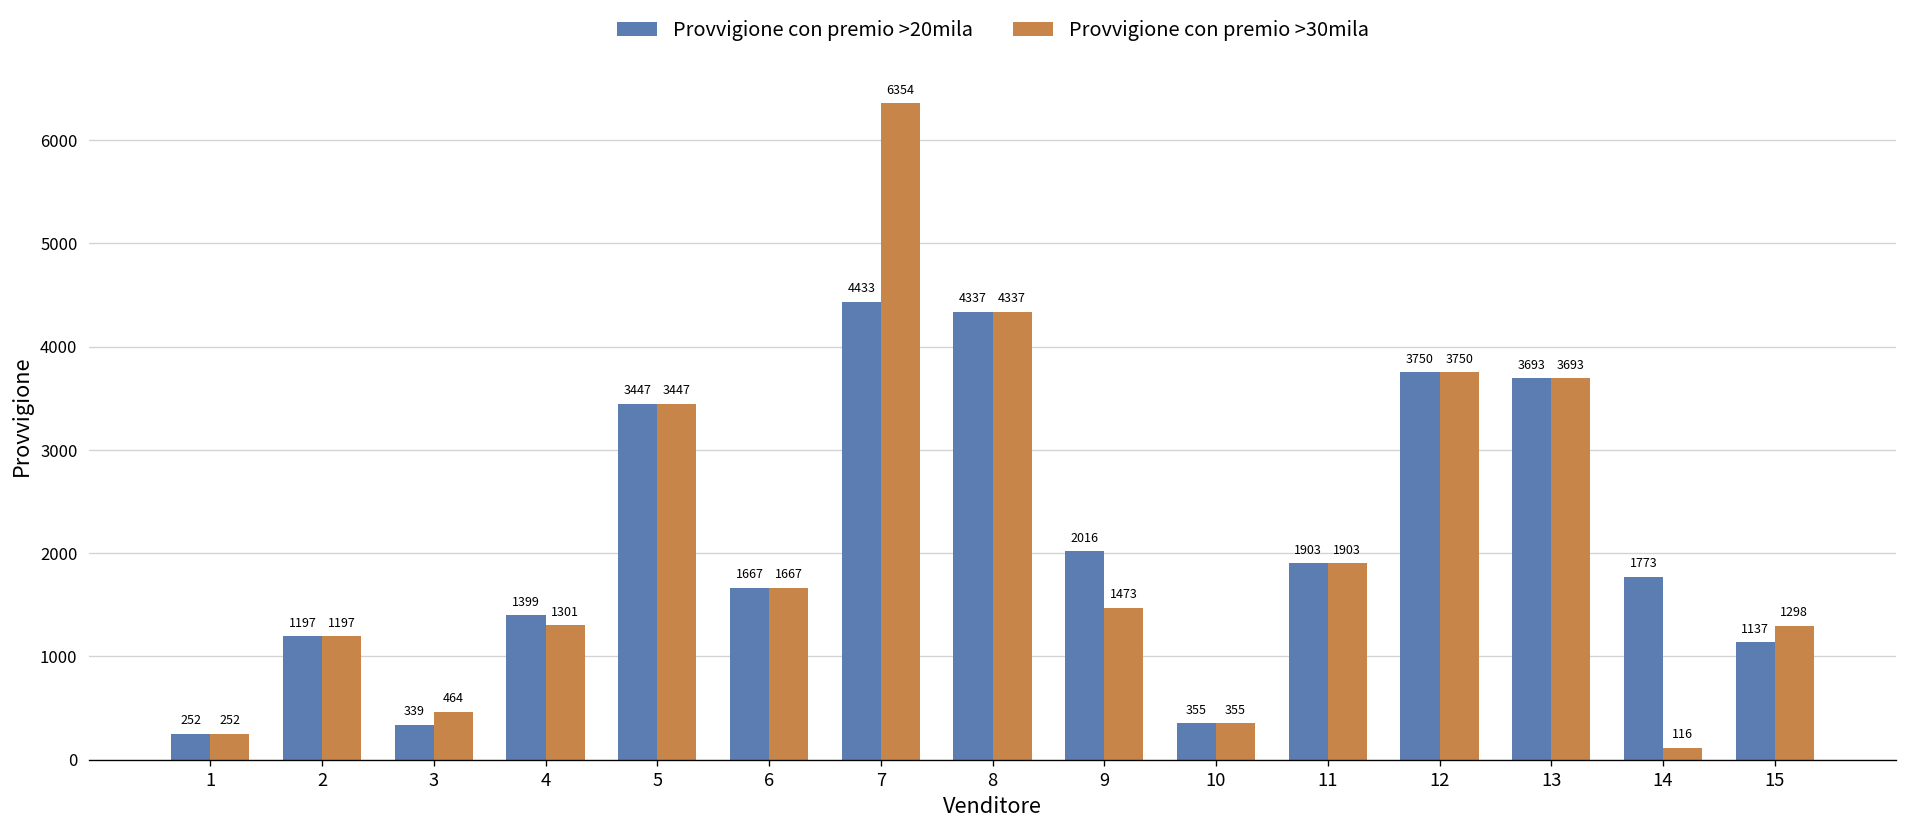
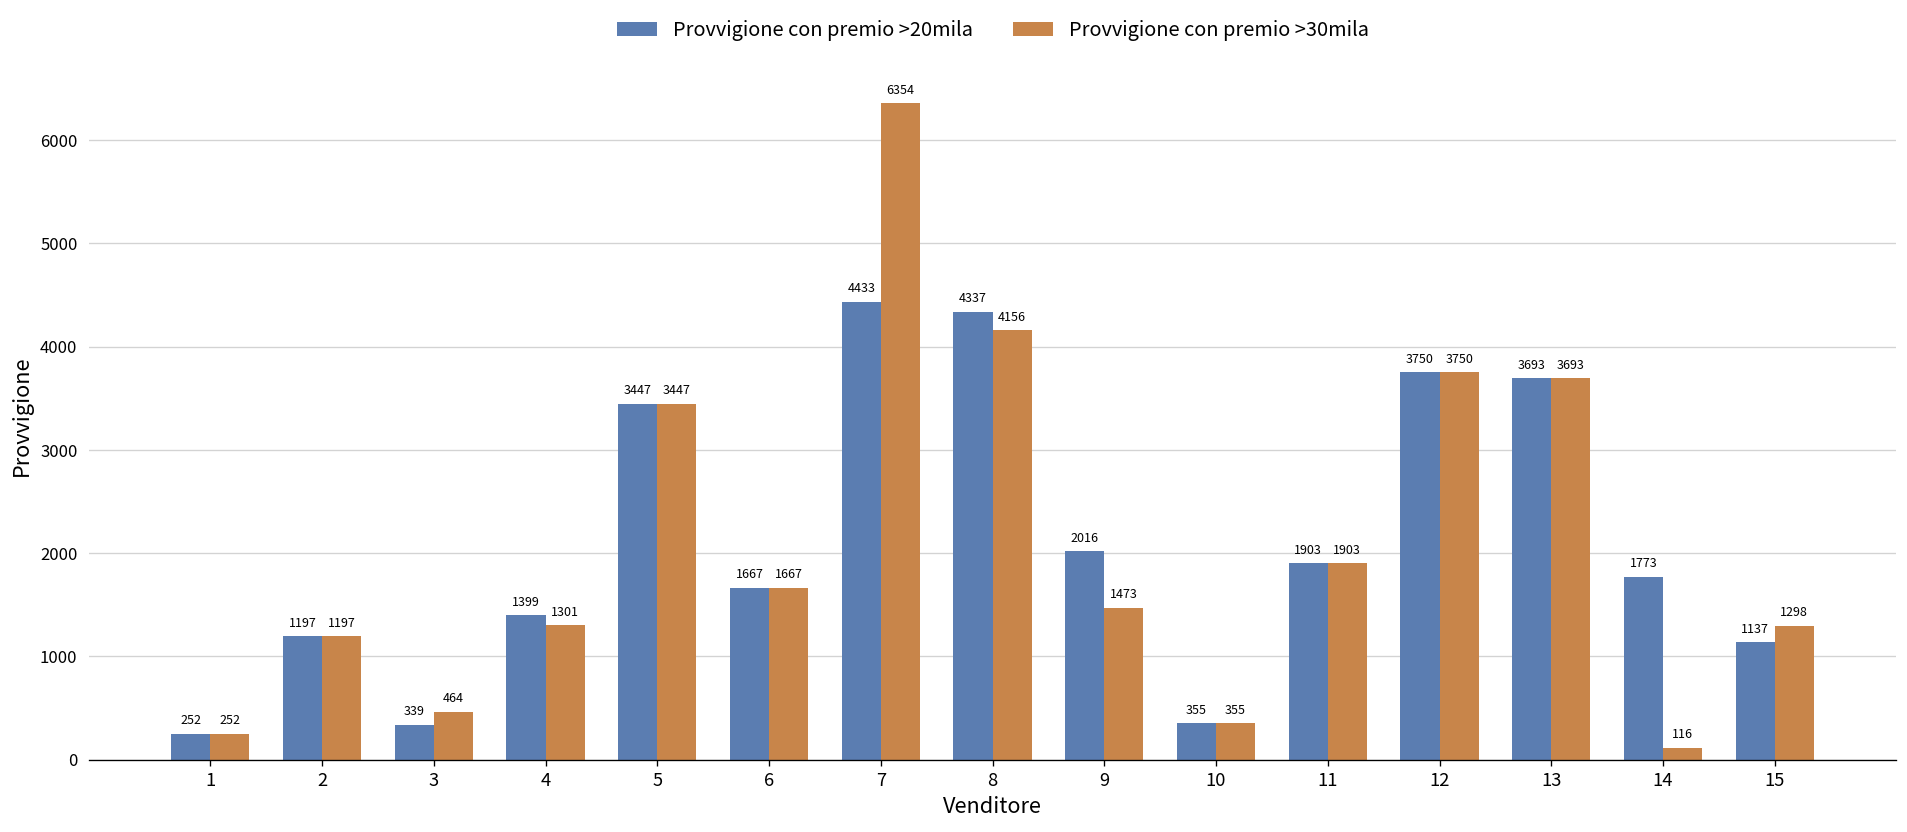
Provvigione con premio >30mila, 8: 4337 -> 4156
